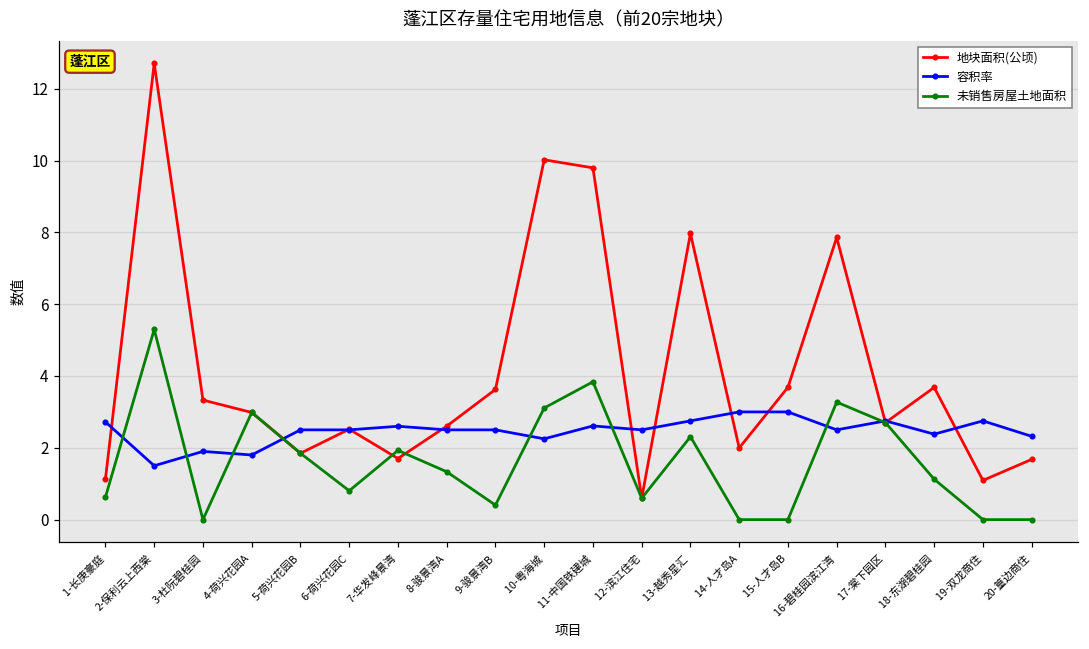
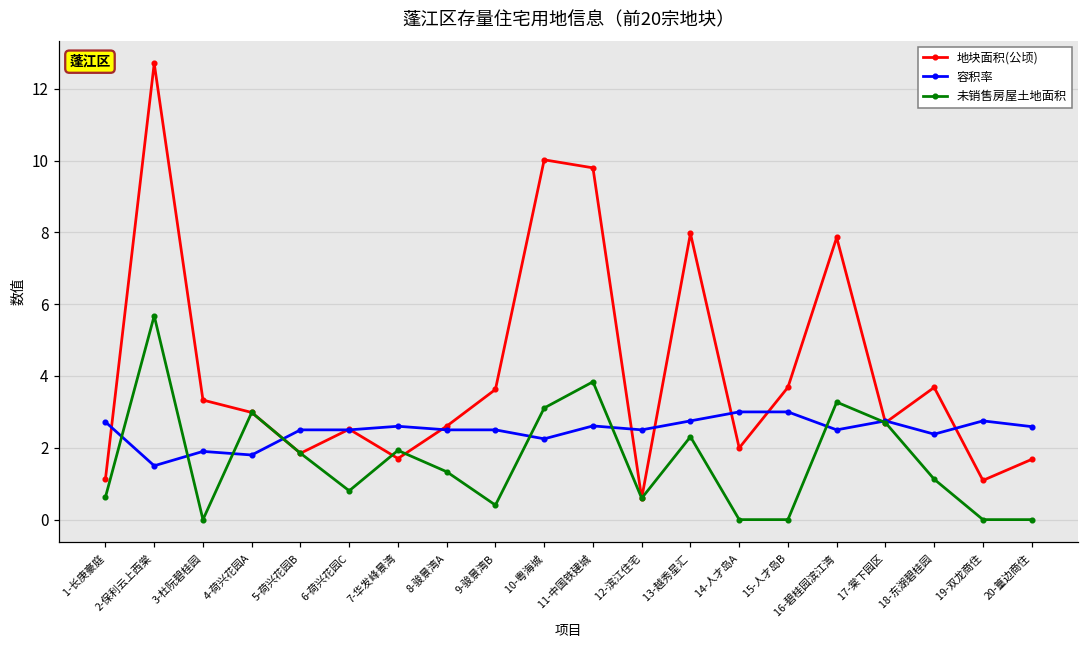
未销售房屋土地面积, 2-保利云上西棠: 5.3 -> 5.7
容积率, 20-篁边商住: 2.3 -> 2.6
